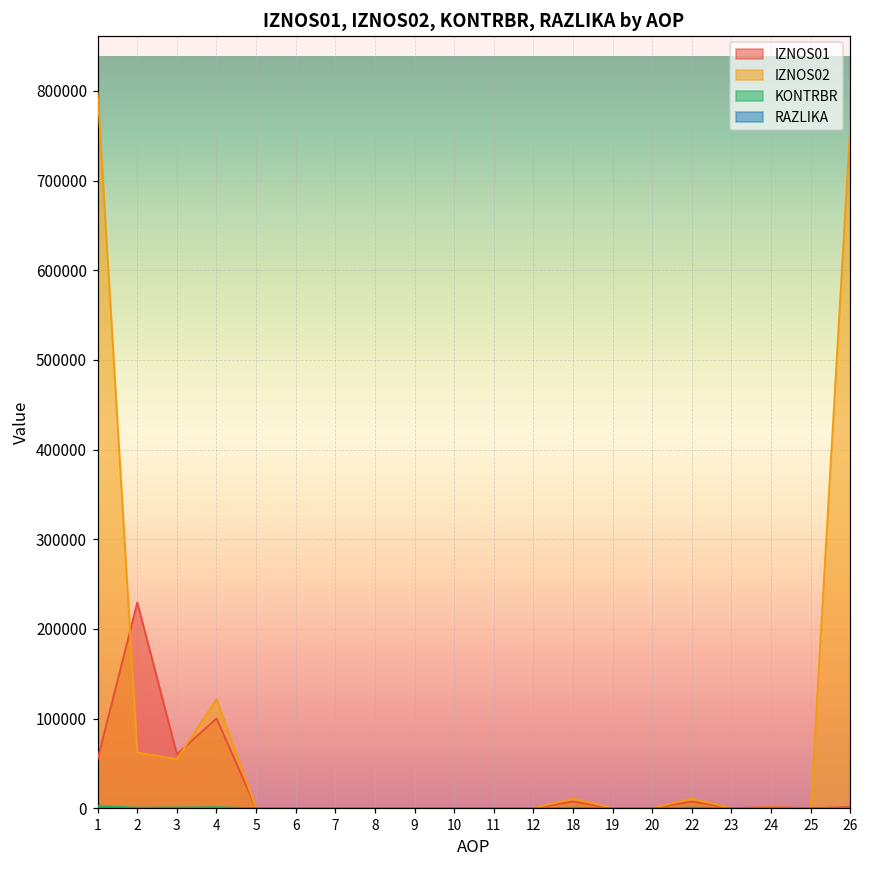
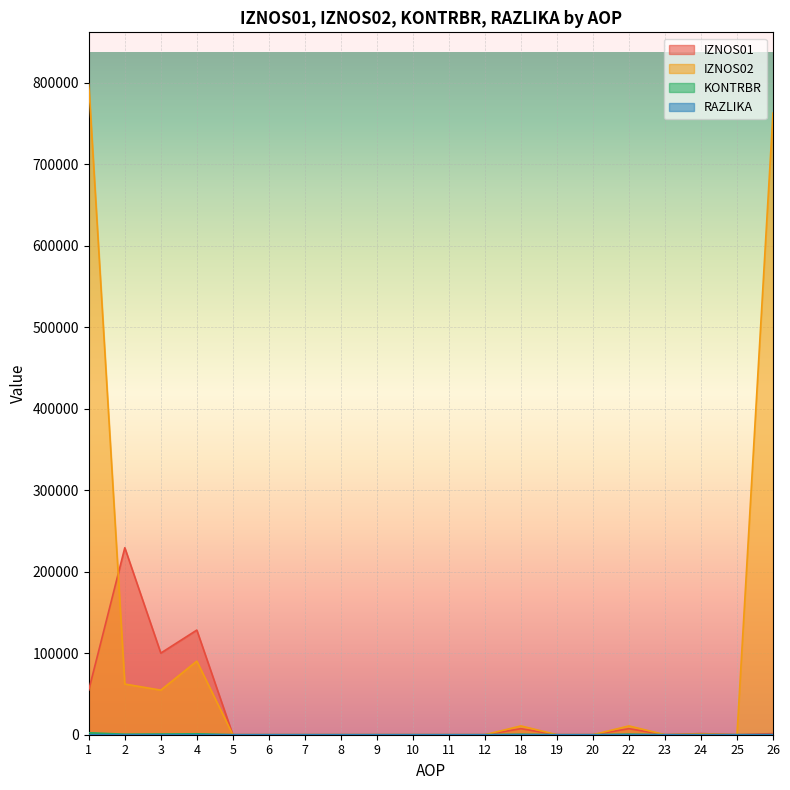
IZNOS01, 3: 60000 -> 100000
IZNOS01, 4: 100000 -> 130000
IZNOS02, 4: 120000 -> 90000
